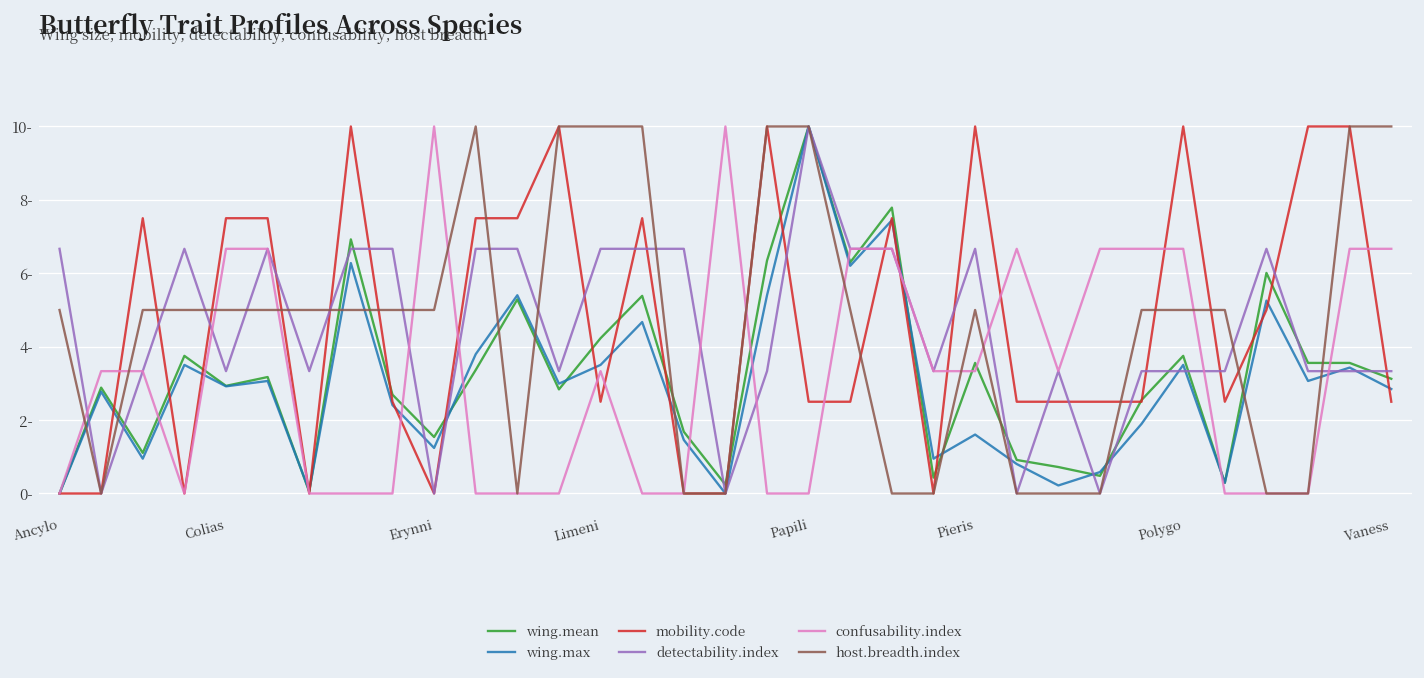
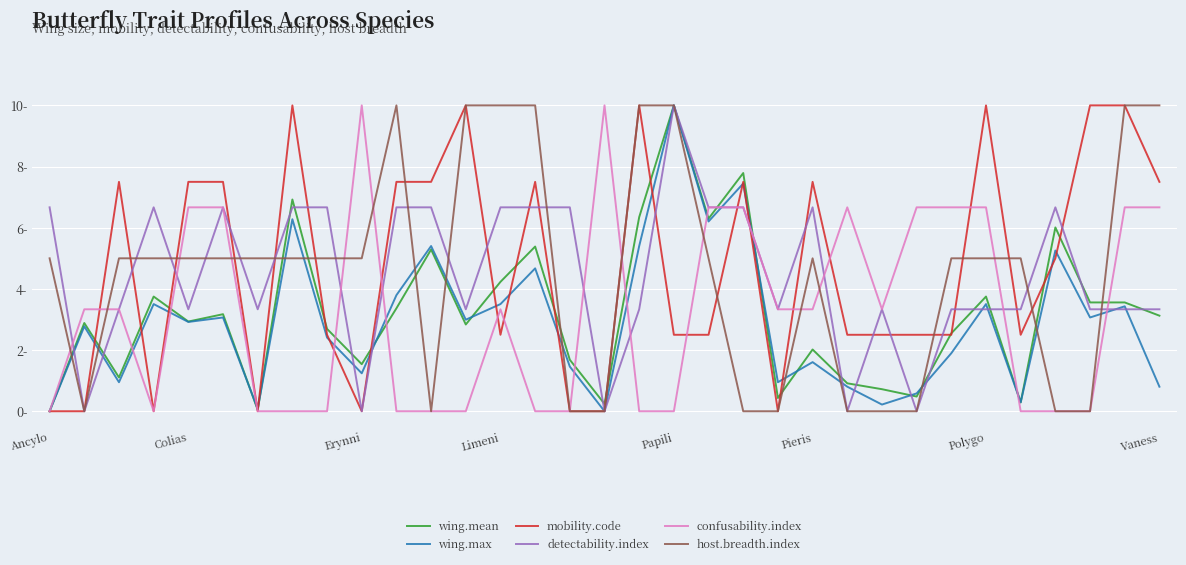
wing.mean, Pieris: 3.6- -> 2.0-
mobility.code, Pieris: 10.0- -> 7.5-
wing.max, Vaness: 2.8- -> 0.8-
mobility.code, Vaness: 2.5- -> 7.5-
